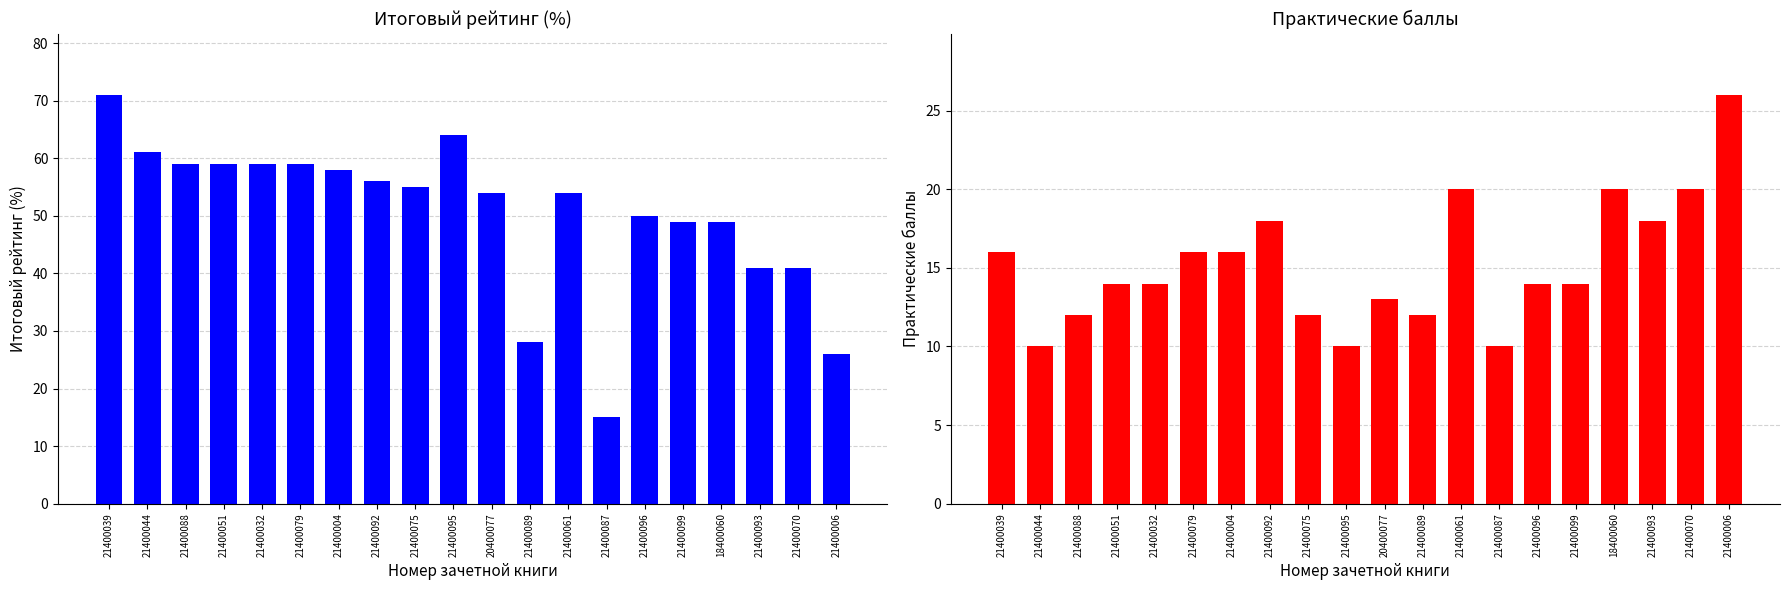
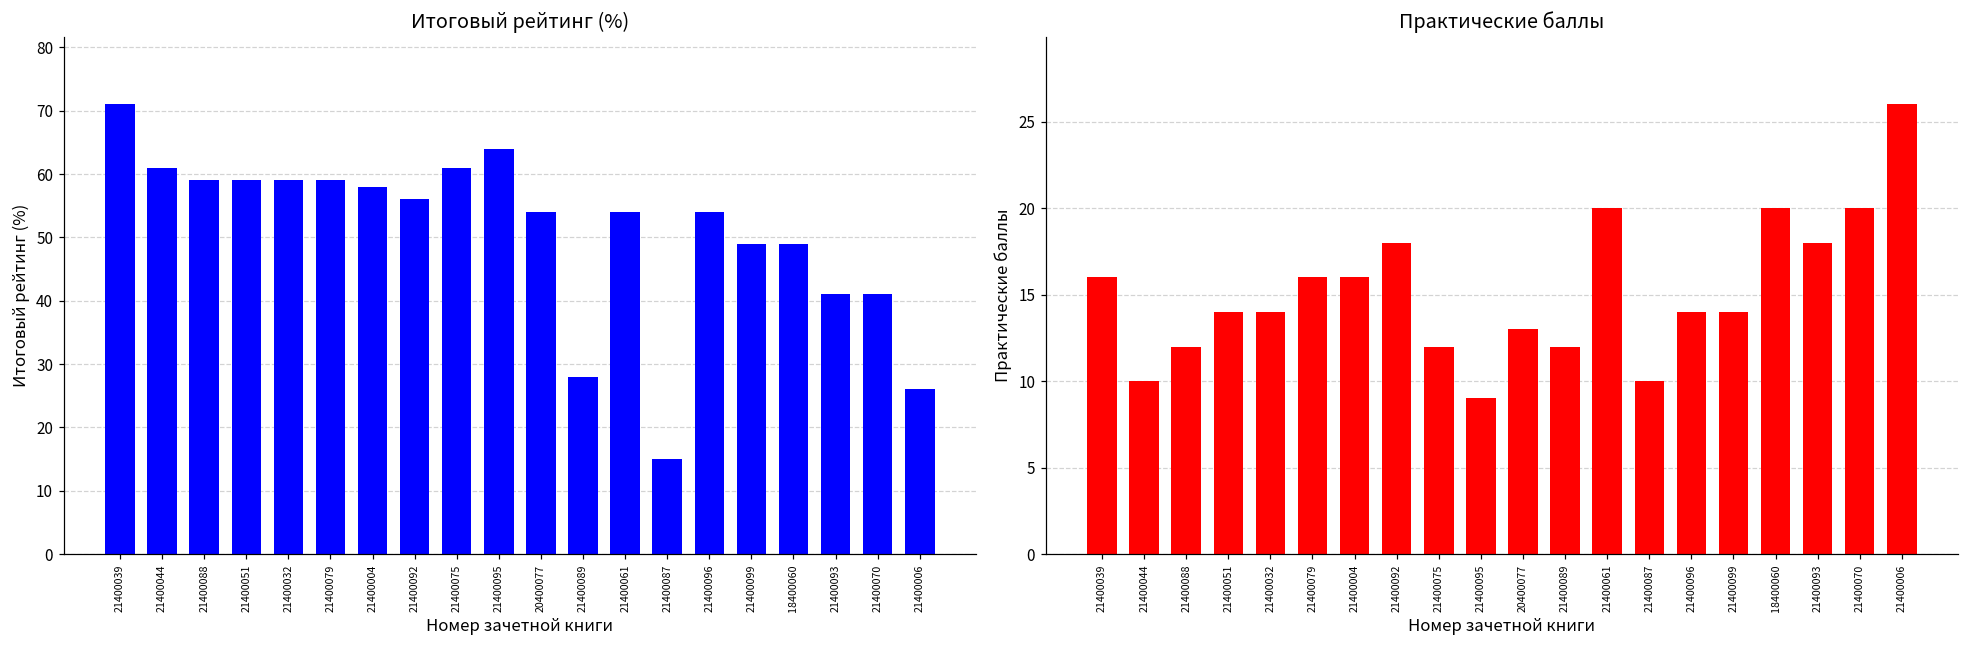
Итоговый рейтинг (%), 21400075: 55 -> 61
Итоговый рейтинг (%), 21400096: 50 -> 54
Практические баллы, 21400095: 10 -> 9
